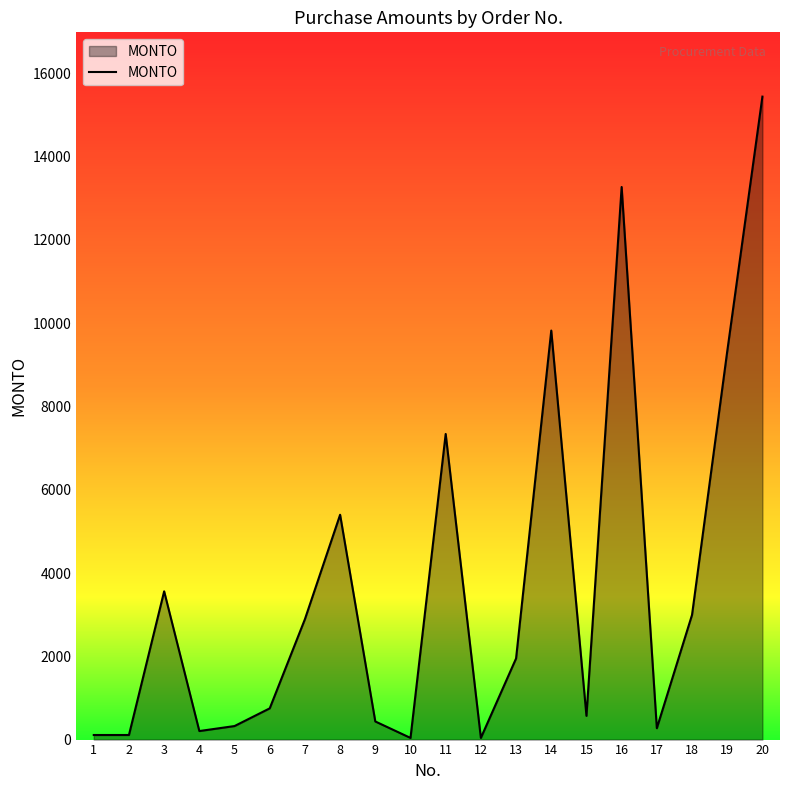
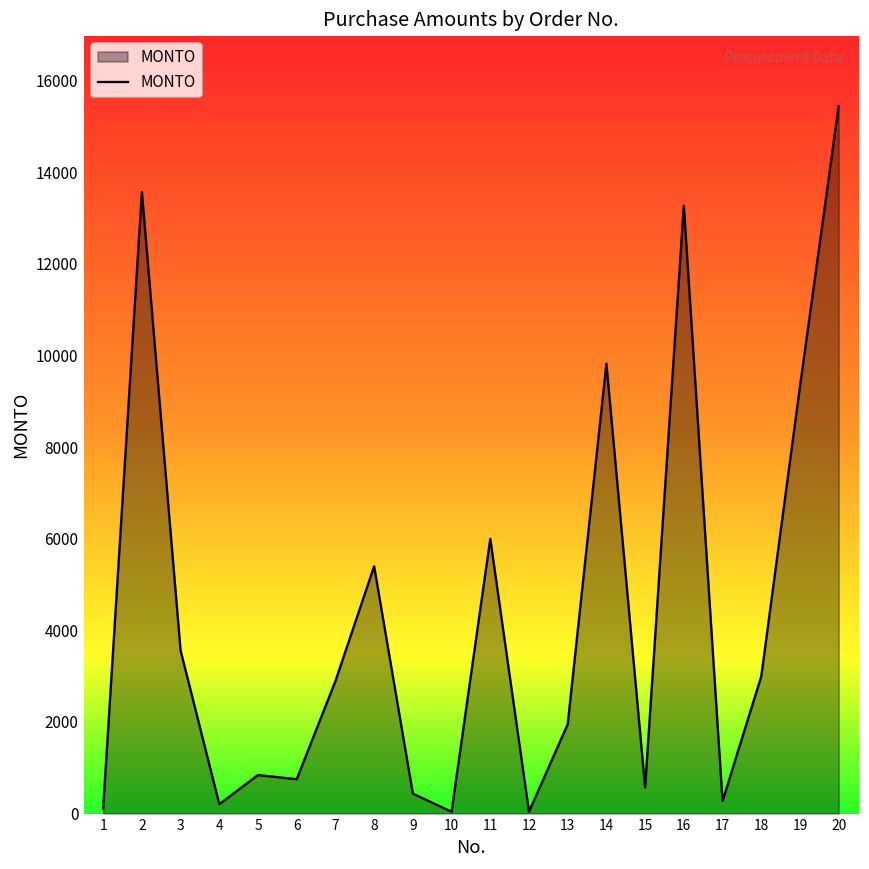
2: 100 -> 13600
5: 300 -> 800
11: 7300 -> 6000
